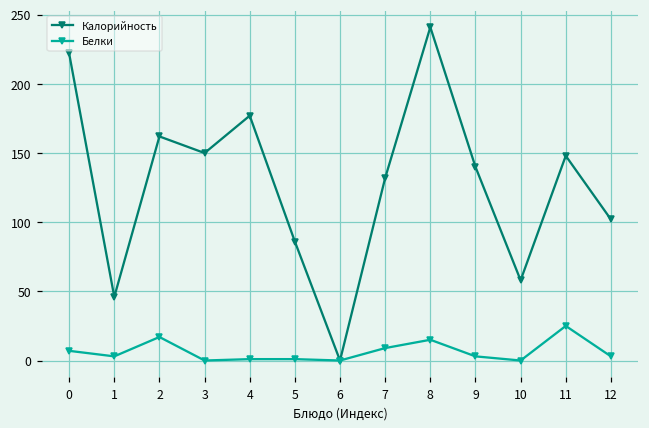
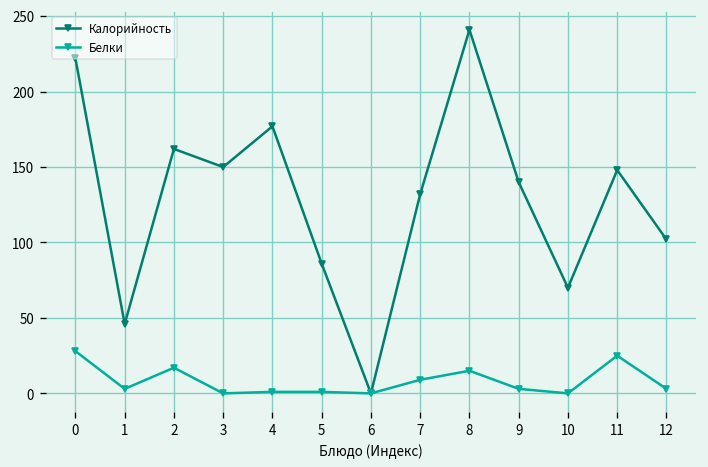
Белки, 0: 7 -> 28
Калорийность, 10: 58 -> 70
